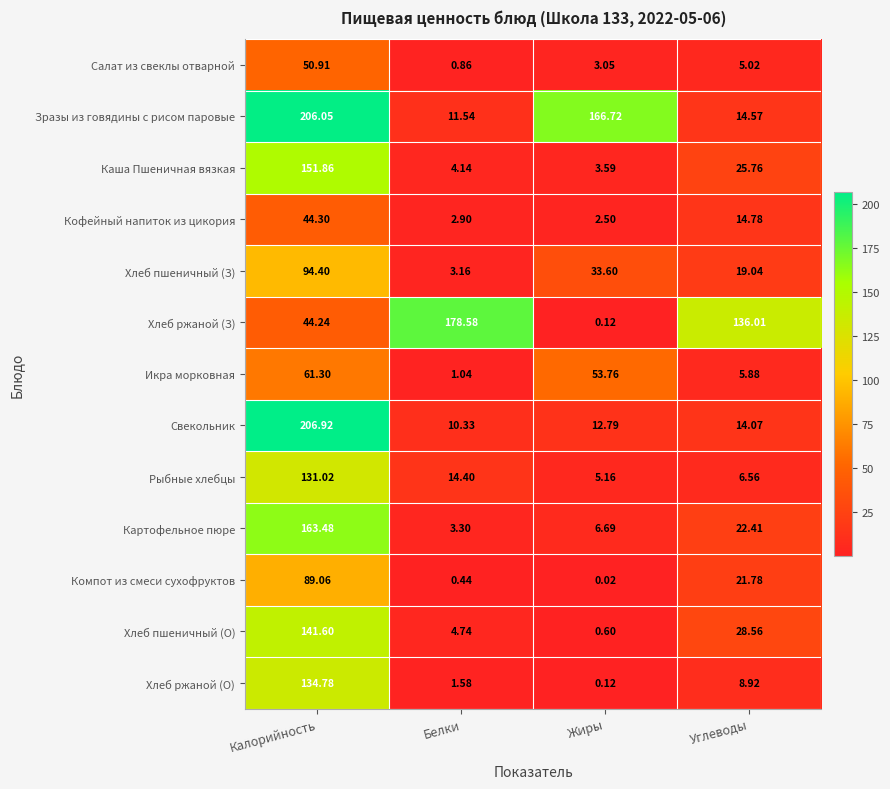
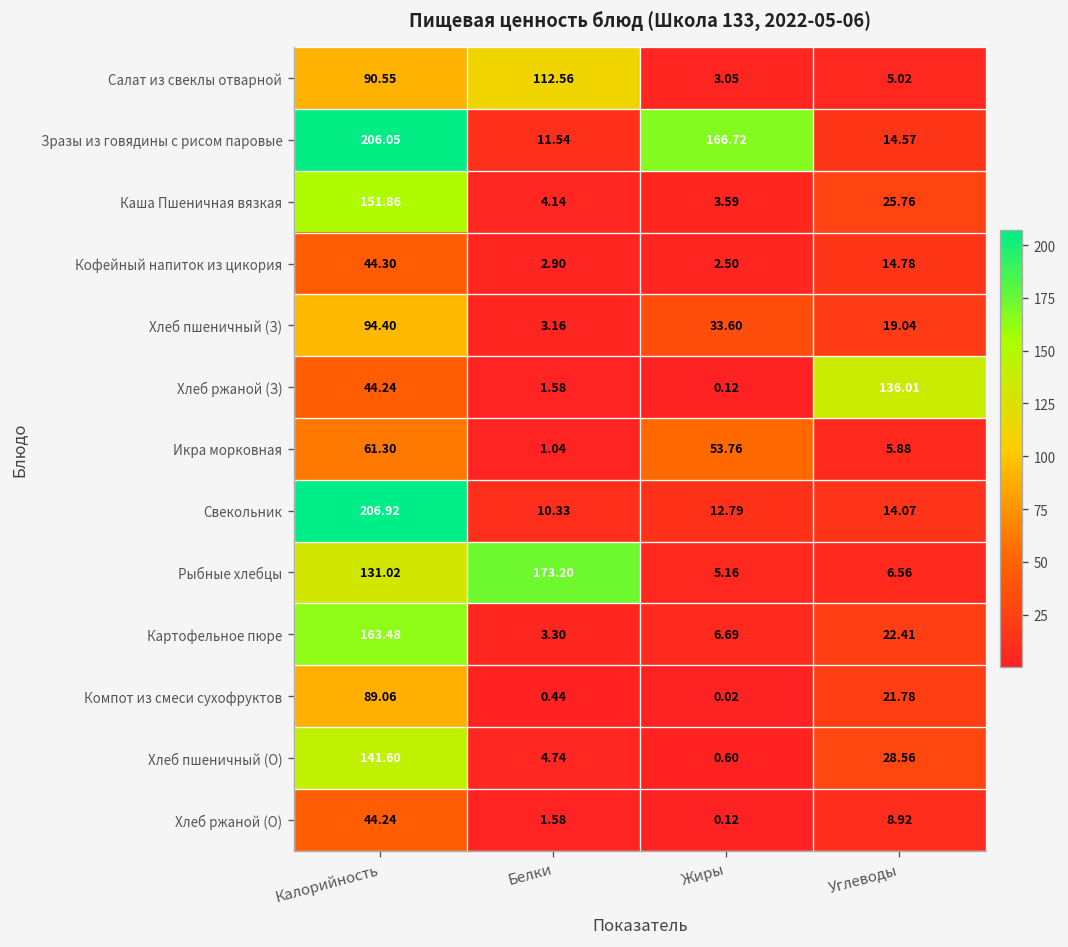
Салат из свеклы отварной, Калорийность: 50.91 -> 90.55
Салат из свеклы отварной, Белки: 0.86 -> 112.56
Хлеб ржаной (З), Белки: 178.58 -> 1.58
Рыбные хлебцы, Белки: 14.40 -> 173.20
Хлеб ржаной (О), Калорийность: 134.78 -> 44.24
